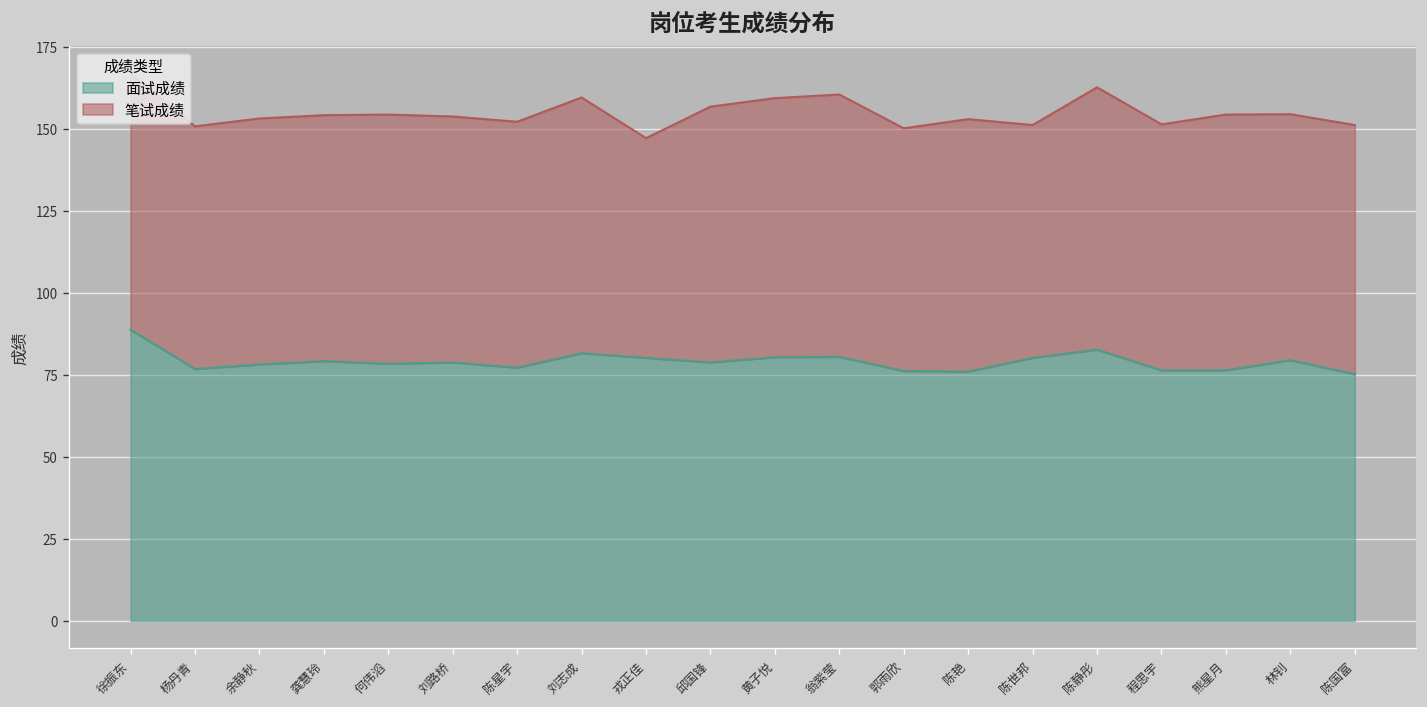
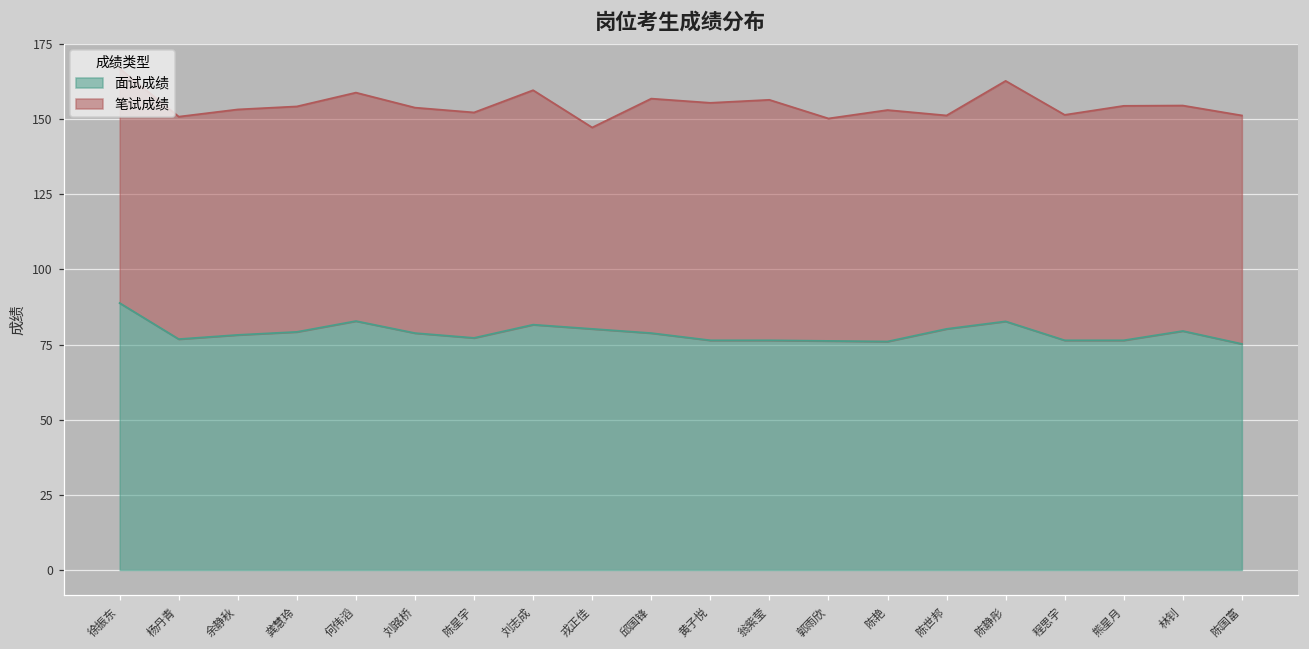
面试成绩, 何伟滔: 78 -> 83
面试成绩, 黄子悦: 80 -> 76
面试成绩, 翁紫莹: 81 -> 76
